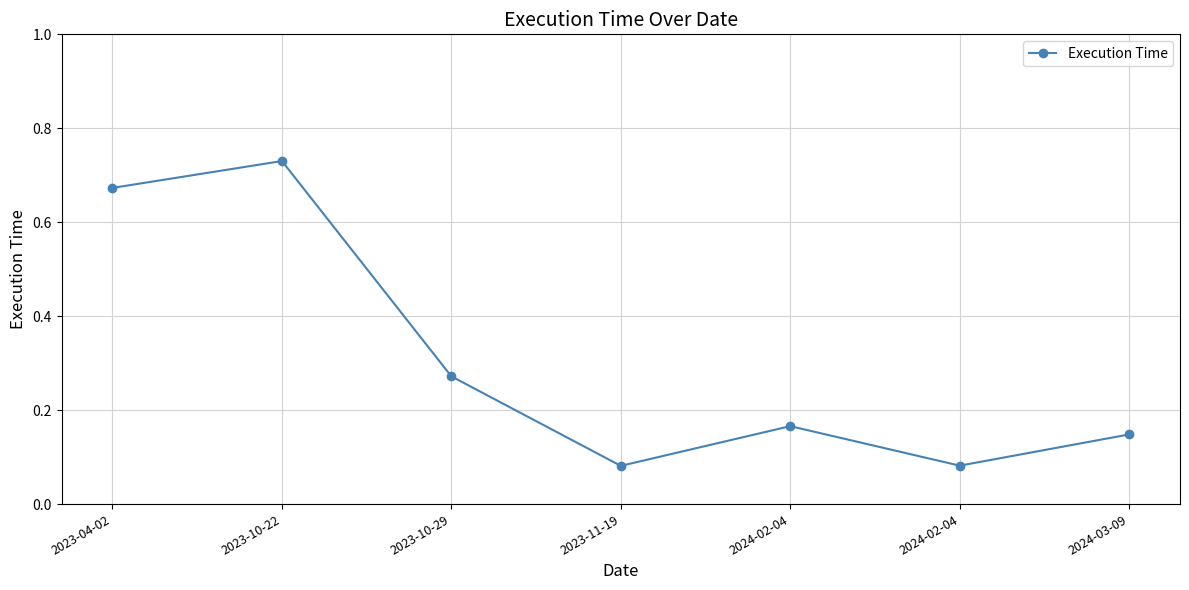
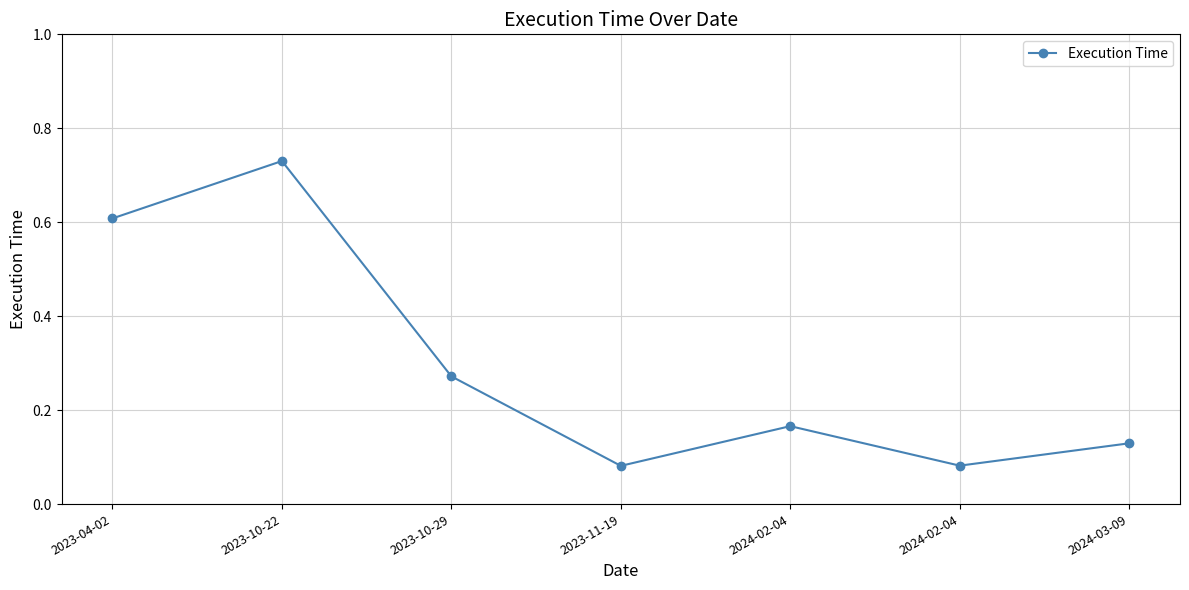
2023-04-02: 0.67 -> 0.61
2024-03-09: 0.15 -> 0.13
